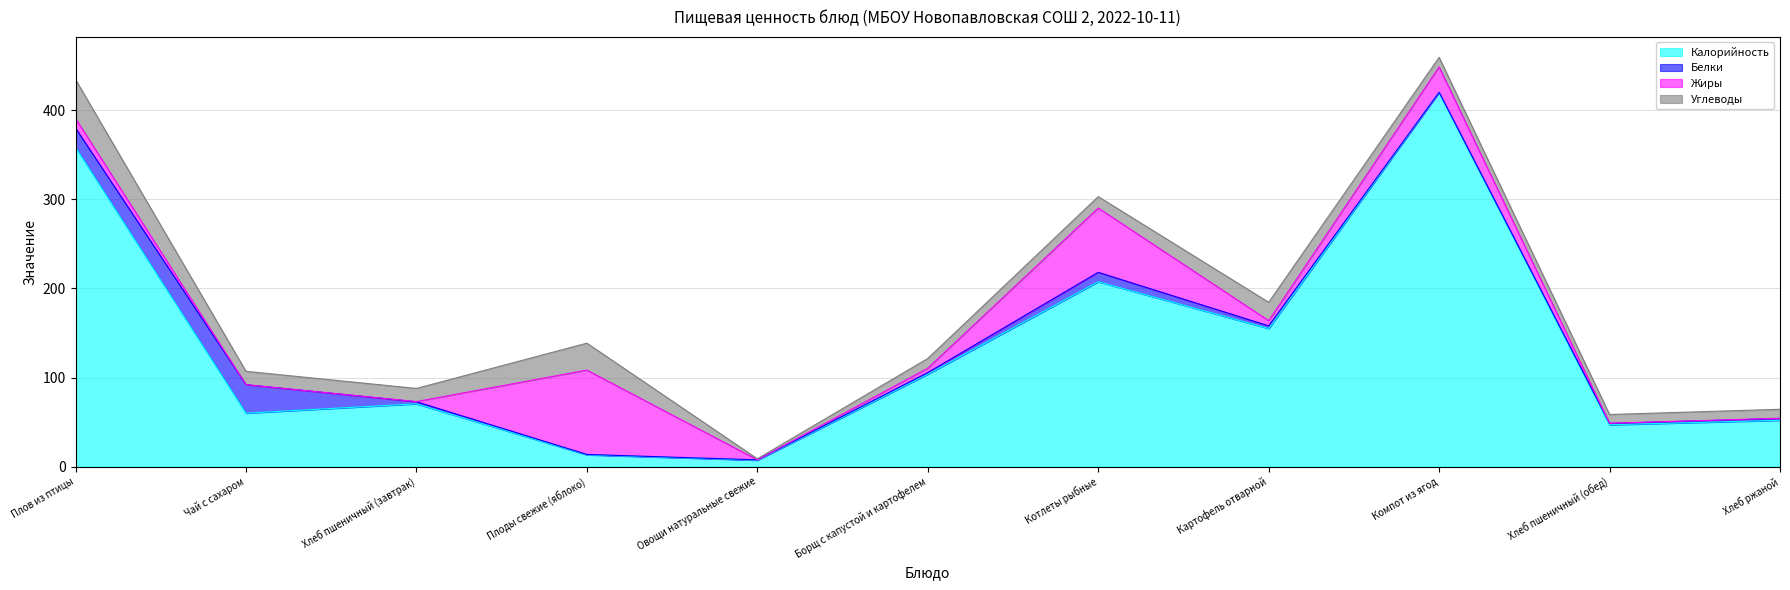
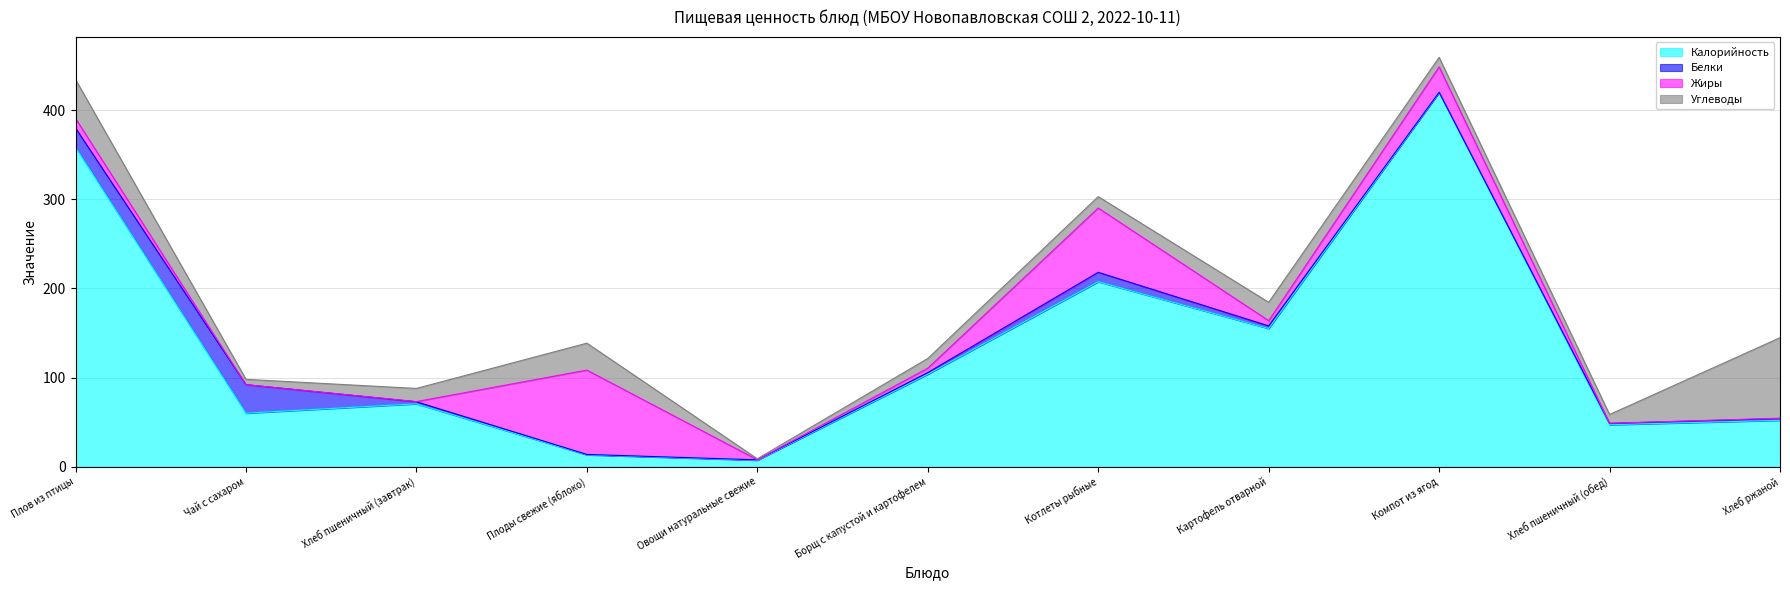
Углеводы, Чай с сахаром: 20 -> 10
Углеводы, Хлеб ржаной: 10 -> 90
